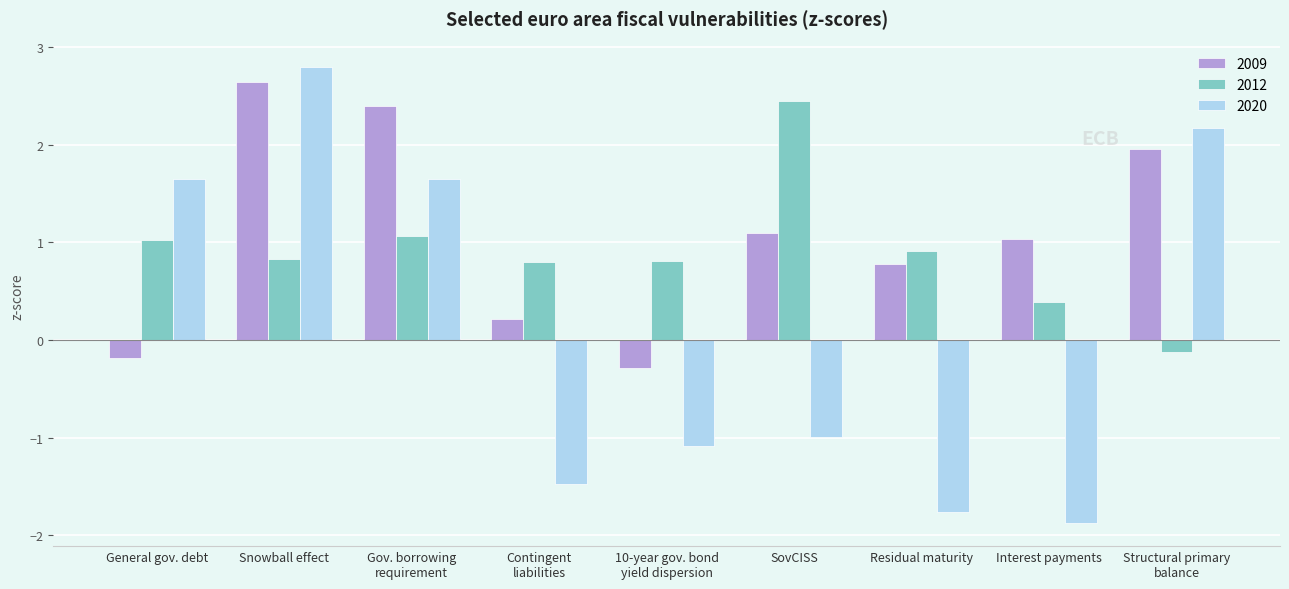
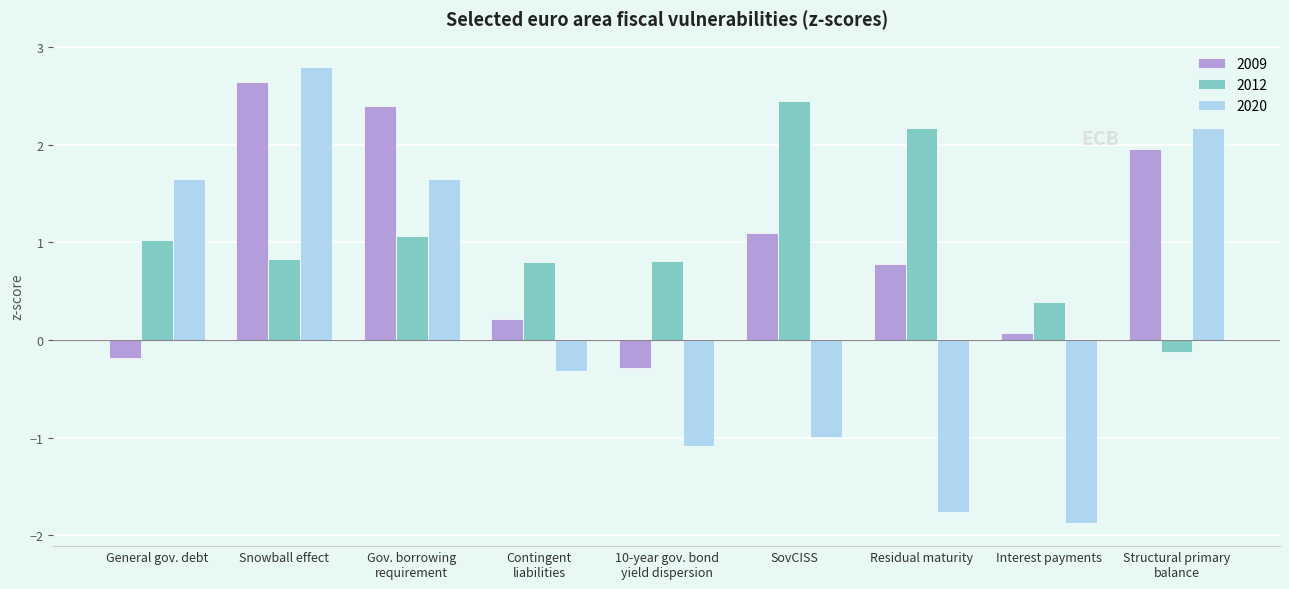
2020, Contingent liabilities: -1.5 -> -0.3
2012, Residual maturity: 0.9 -> 2.2
2009, Interest payments: 1.0 -> 0.1
